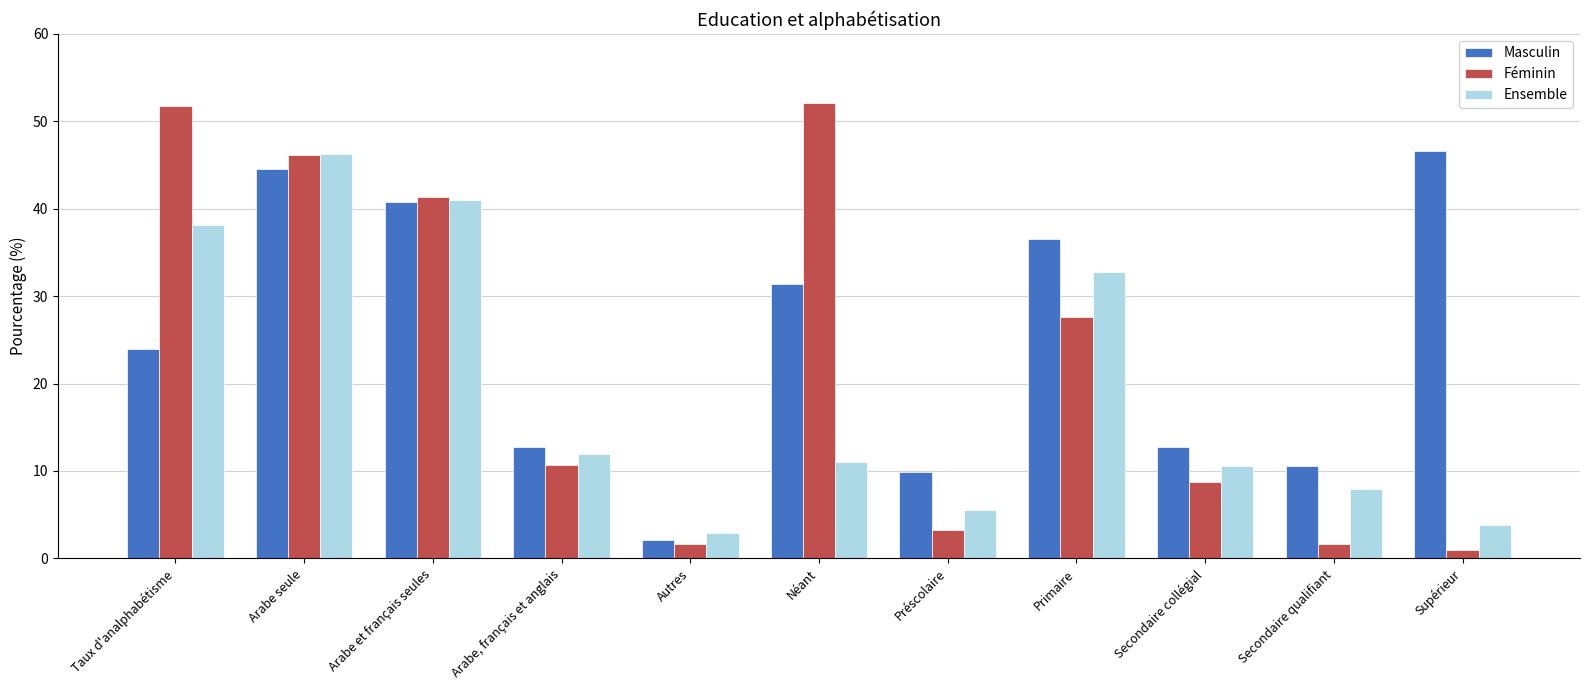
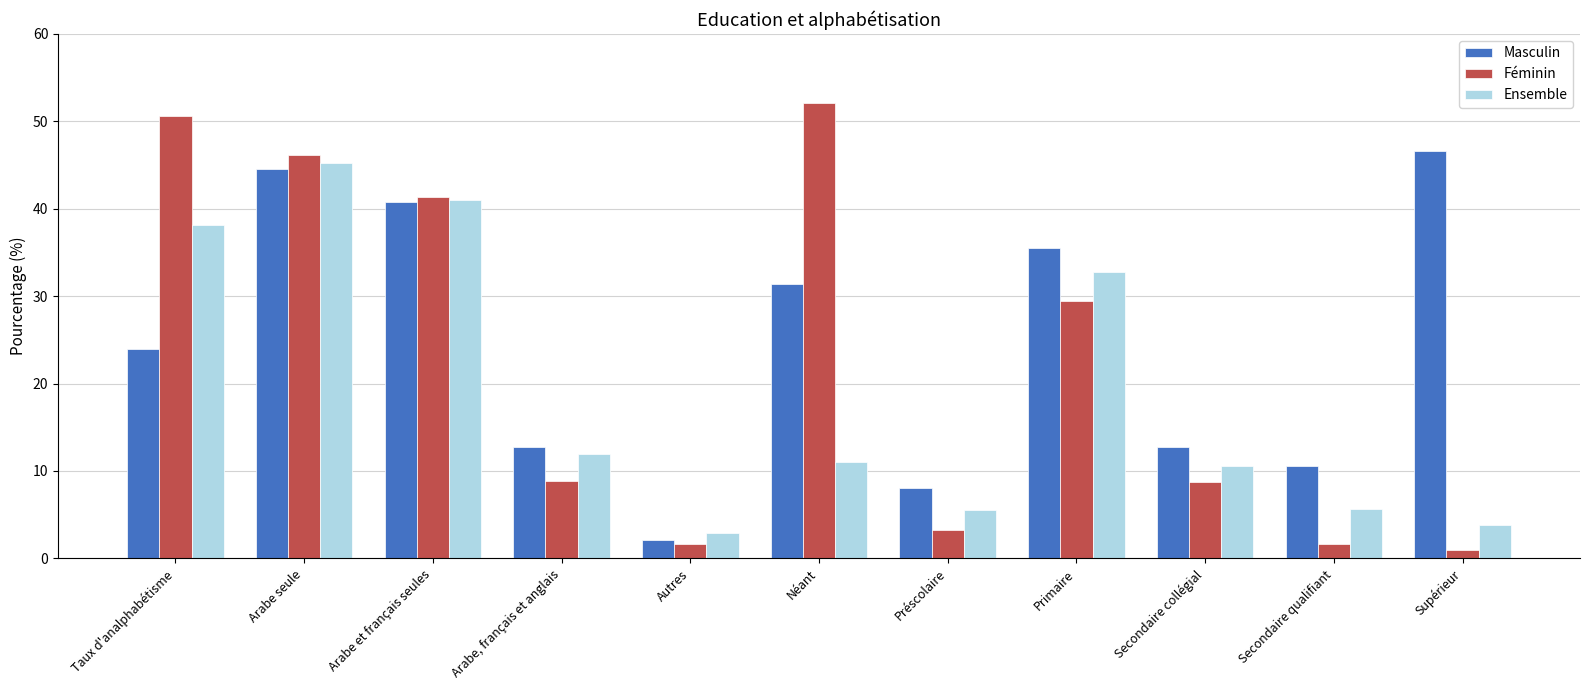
Féminin, Taux d'analphabétisme: 52 -> 51
Ensemble, Arabe seule: 46 -> 45
Féminin, Arabe, français et anglais: 11 -> 9
Masculin, Préscolaire: 10 -> 8
Masculin, Primaire: 37 -> 36
Féminin, Primaire: 28 -> 30
Ensemble, Secondaire qualifiant: 8 -> 6
